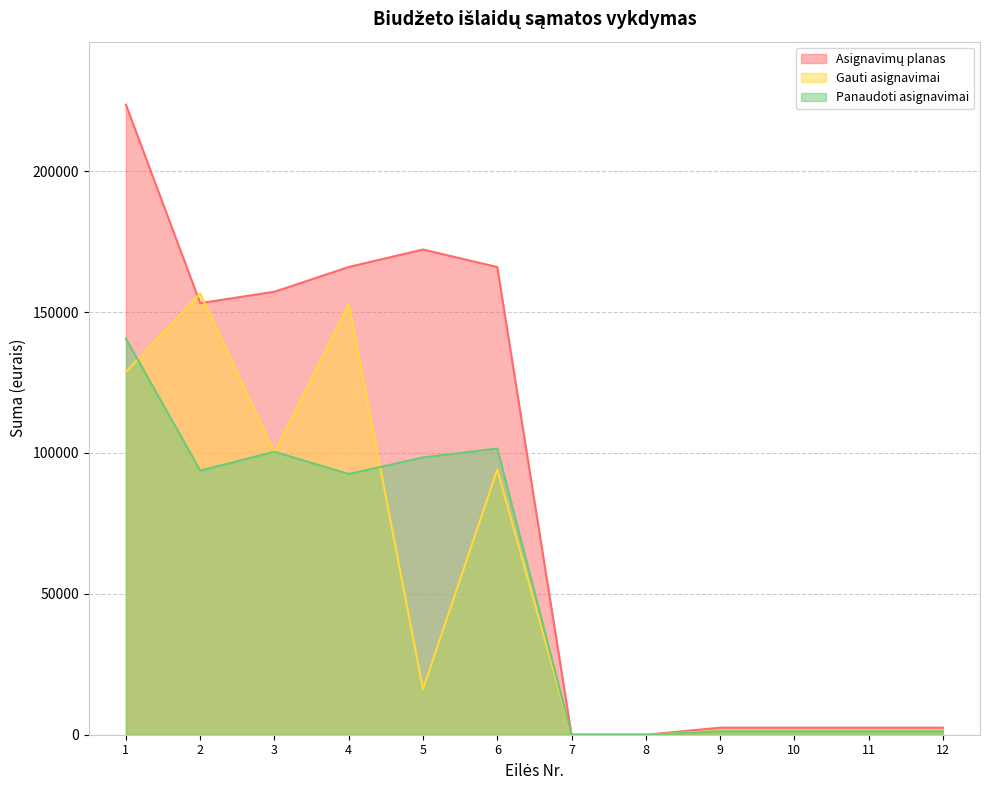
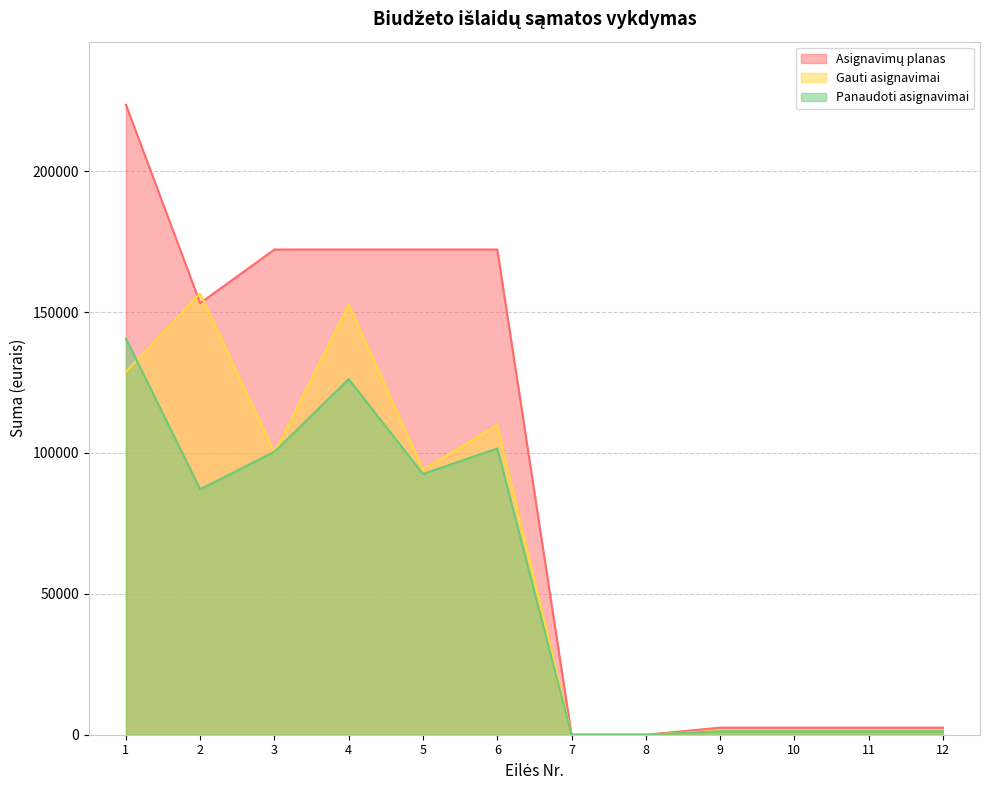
Panaudoti asignavimai, 2: 94000 -> 87000
Asignavimų planas, 3: 157000 -> 172000
Asignavimų planas, 4: 166000 -> 172000
Panaudoti asignavimai, 4: 93000 -> 126000
Gauti asignavimai, 5: 16000 -> 94000
Panaudoti asignavimai, 5: 98000 -> 93000
Asignavimų planas, 6: 166000 -> 172000
Gauti asignavimai, 6: 94000 -> 110000
